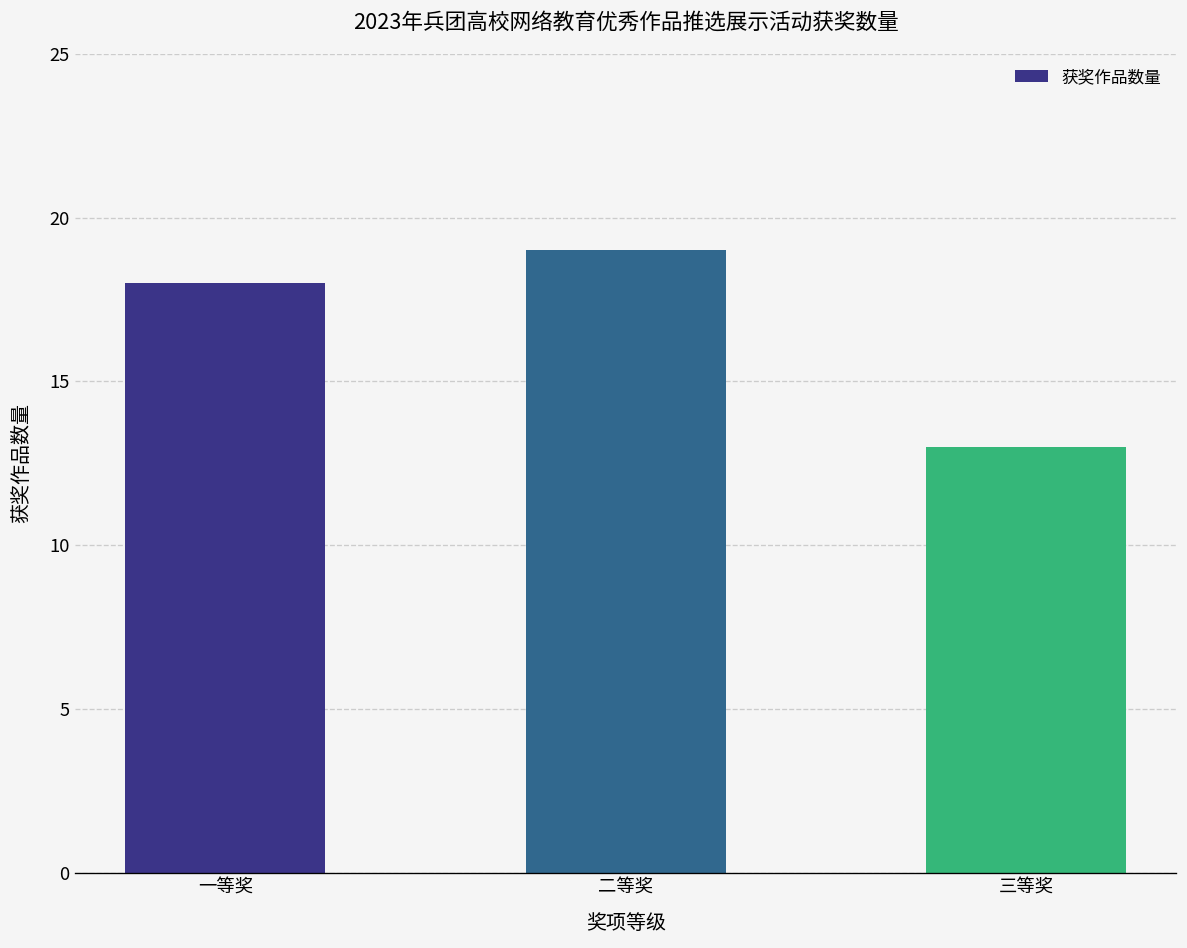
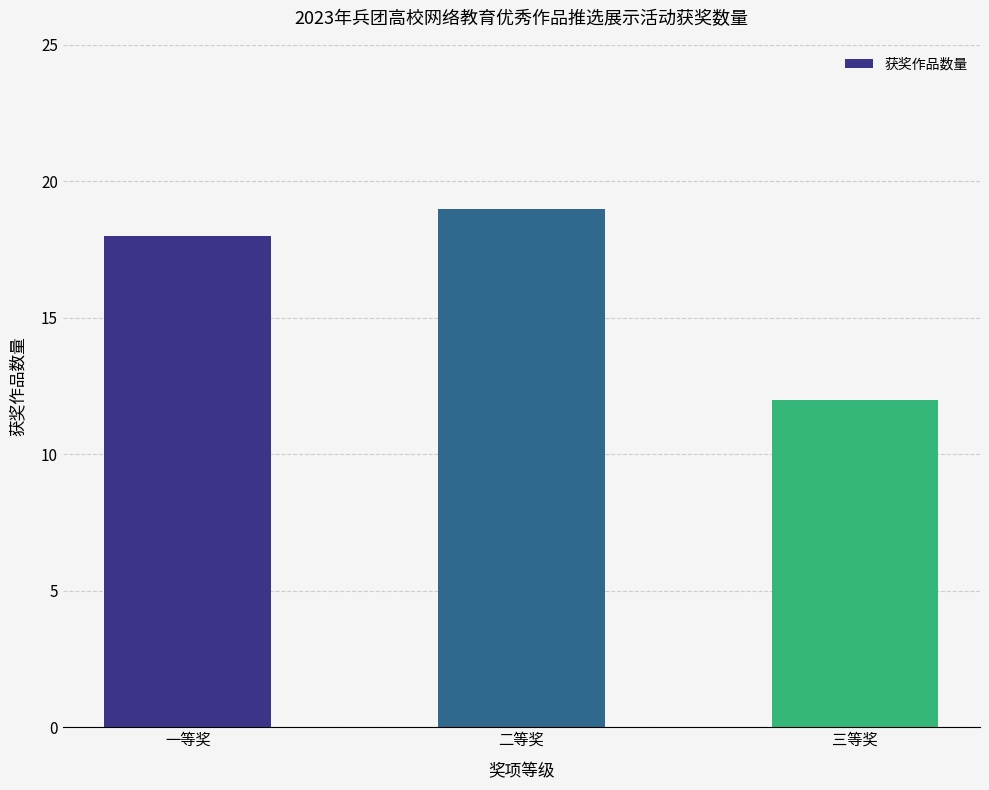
三等奖: 13 -> 12
